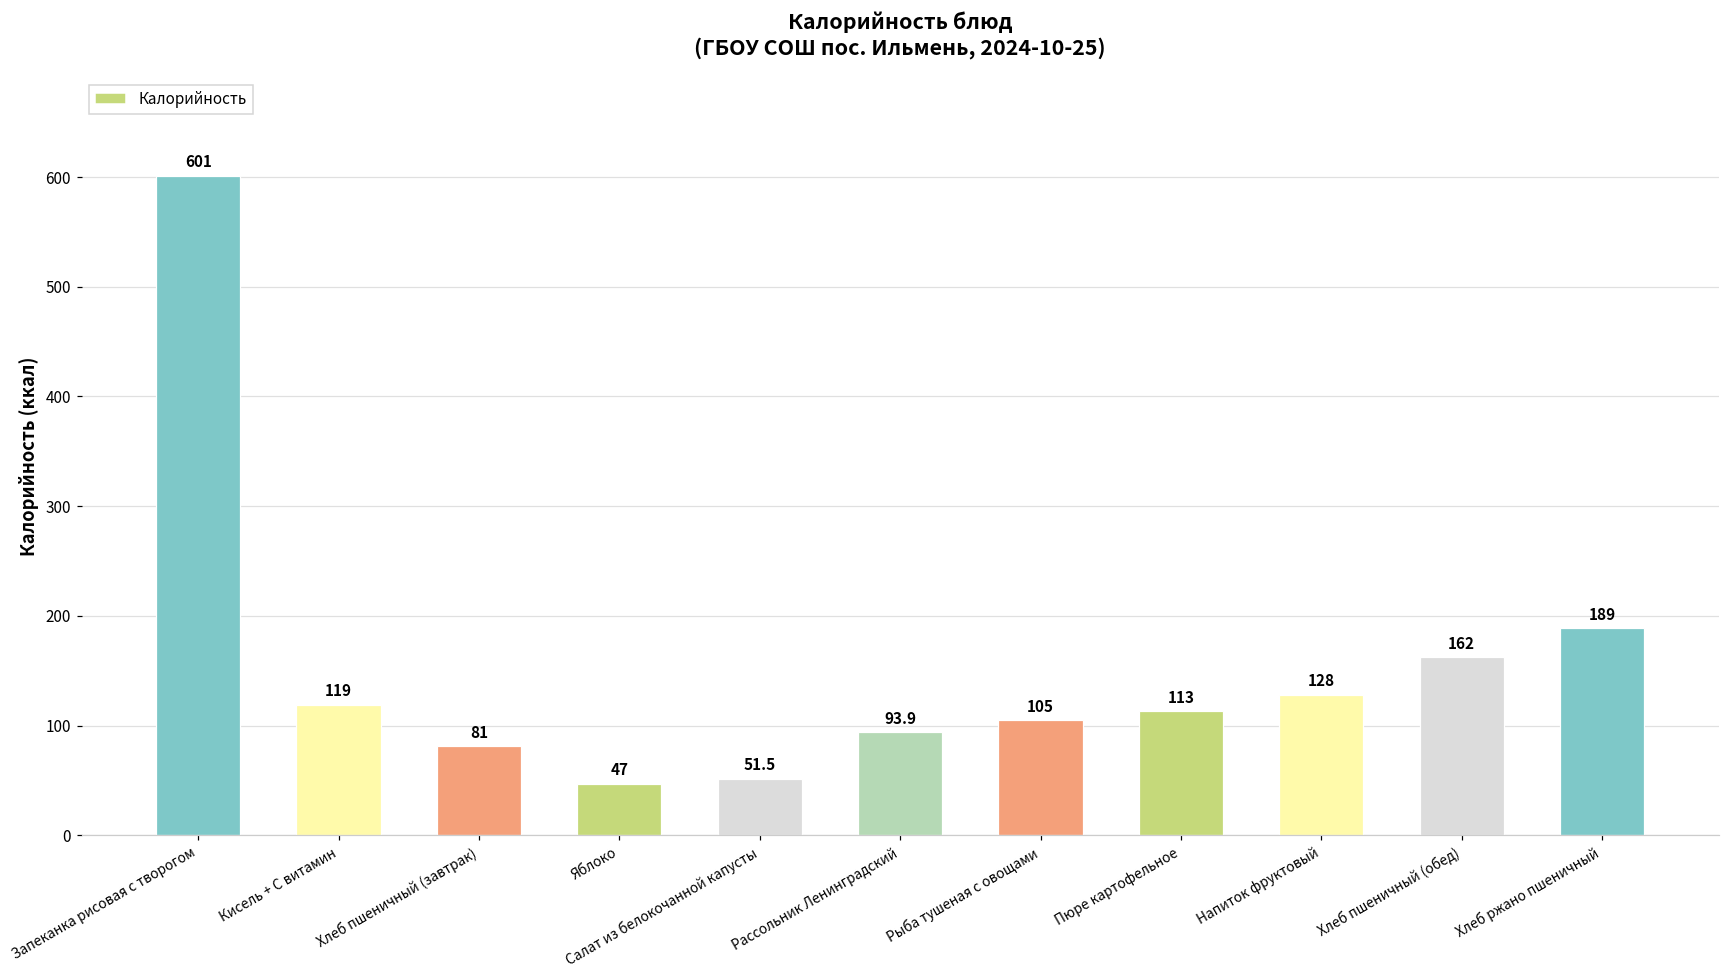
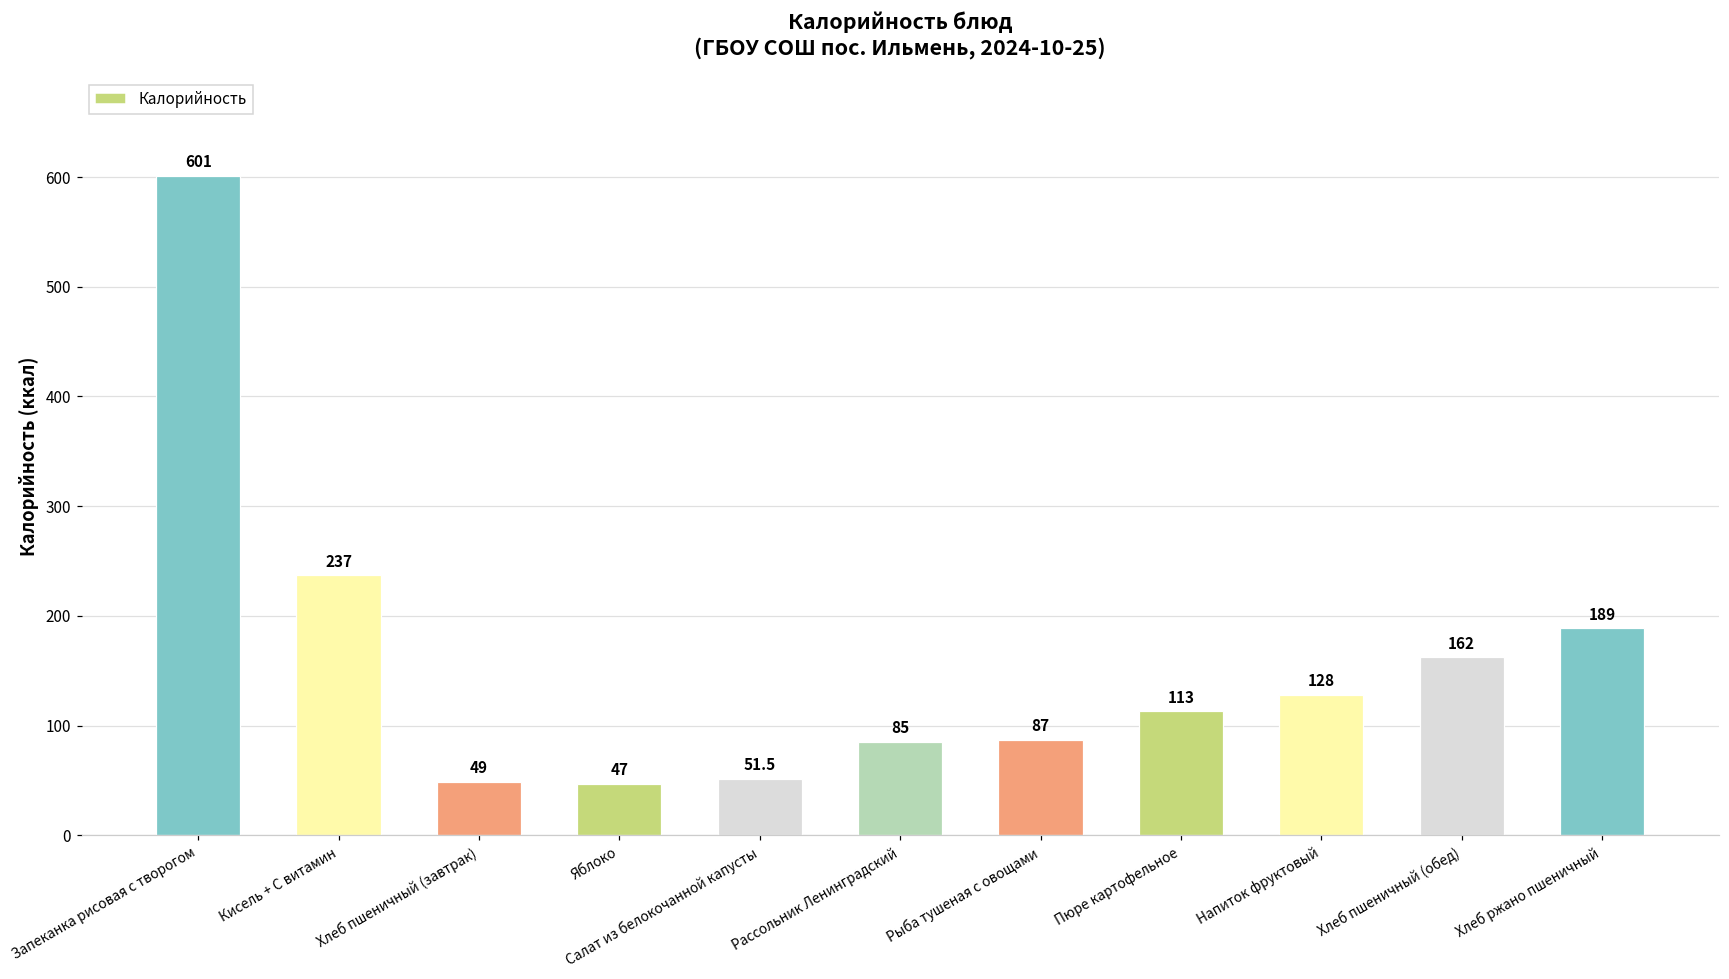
Кисель + С витамин: 119 -> 237
Хлеб пшеничный (завтрак): 81 -> 49
Рассольник Ленинградский: 93.9 -> 85
Рыба тушеная с овощами: 105 -> 87
